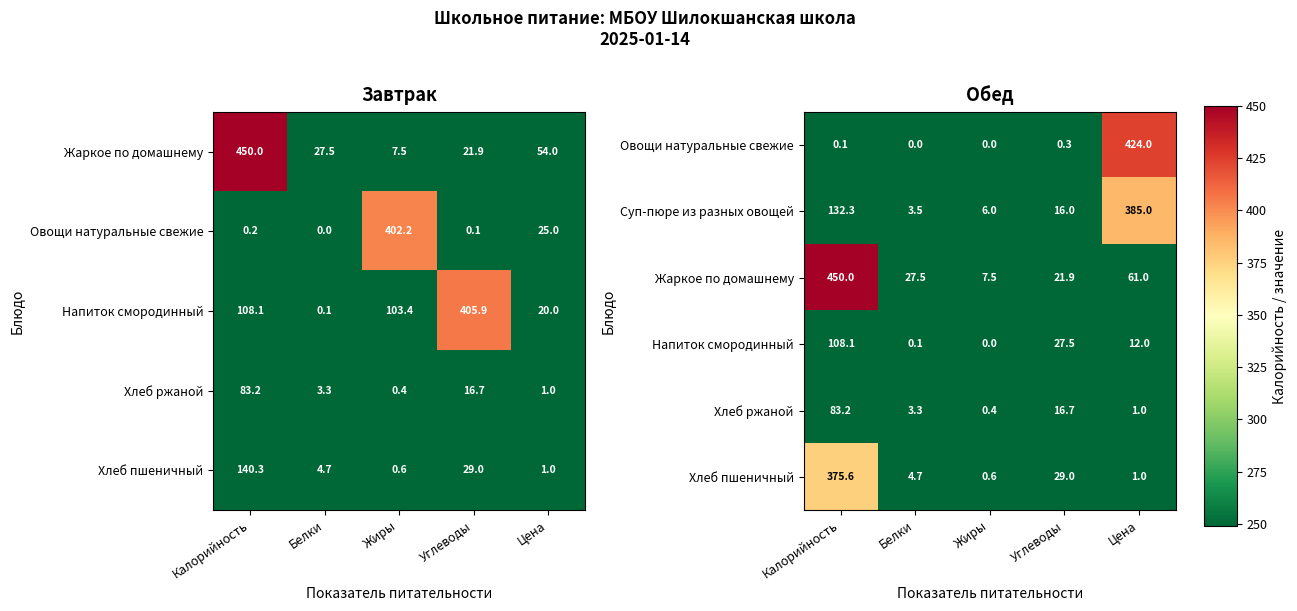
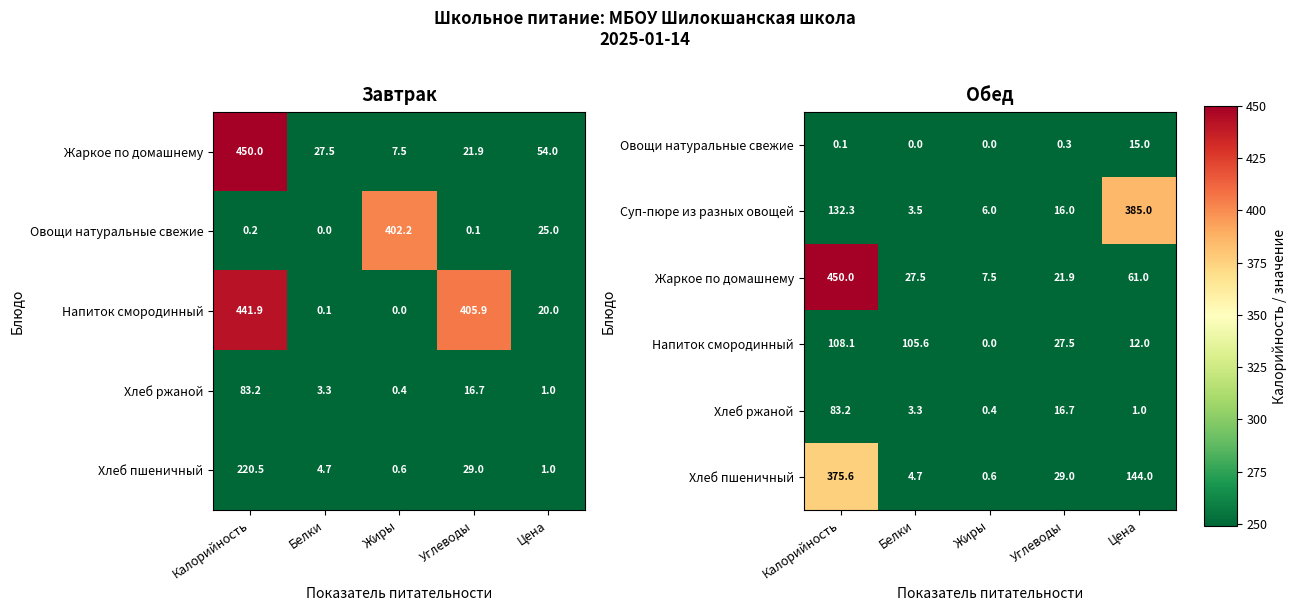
Завтрак, Напиток смородинный, Калорийность: 108.1 -> 441.9
Завтрак, Напиток смородинный, Жиры: 103.4 -> 0.0
Завтрак, Хлеб пшеничный, Калорийность: 140.3 -> 220.5
Обед, Овощи натуральные свежие, Цена: 424.0 -> 15.0
Обед, Напиток смородинный, Белки: 0.1 -> 105.6
Обед, Хлеб пшеничный, Цена: 1.0 -> 144.0
